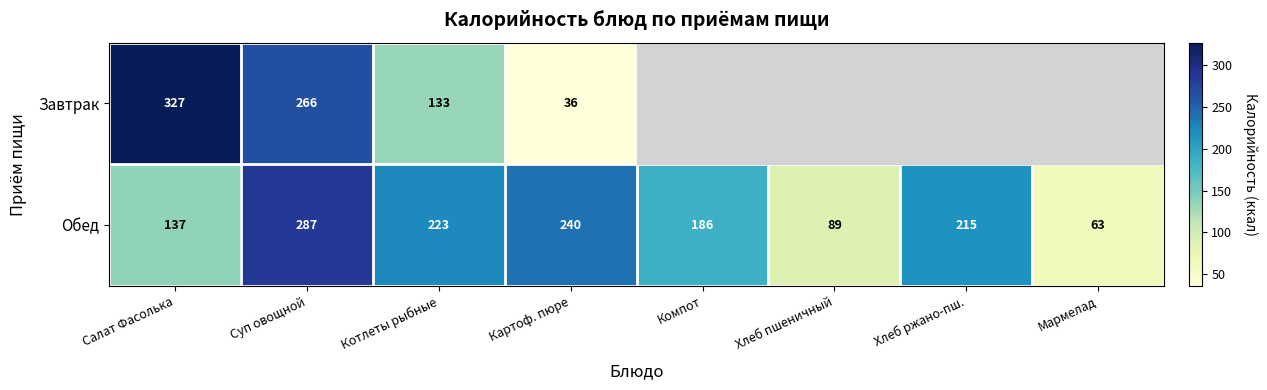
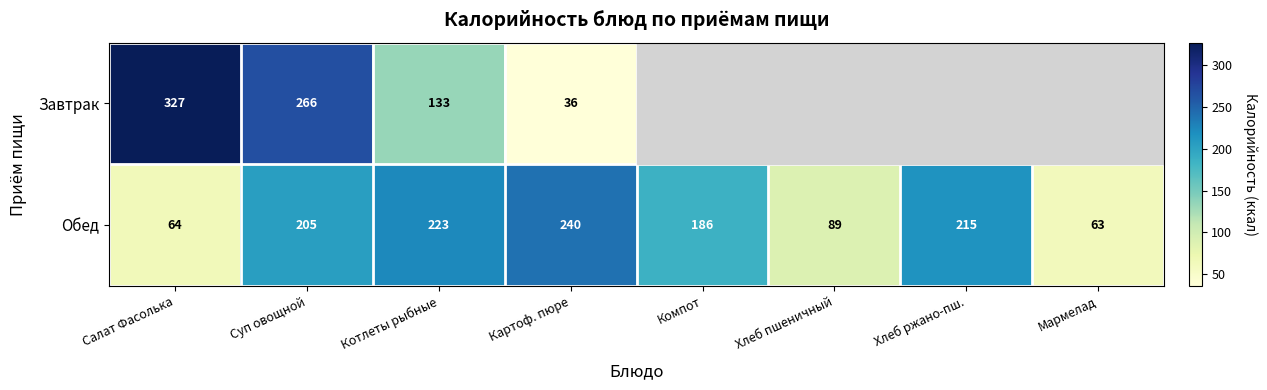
Обед, Салат Фасолька: 137 -> 64
Обед, Суп овощной: 287 -> 205
